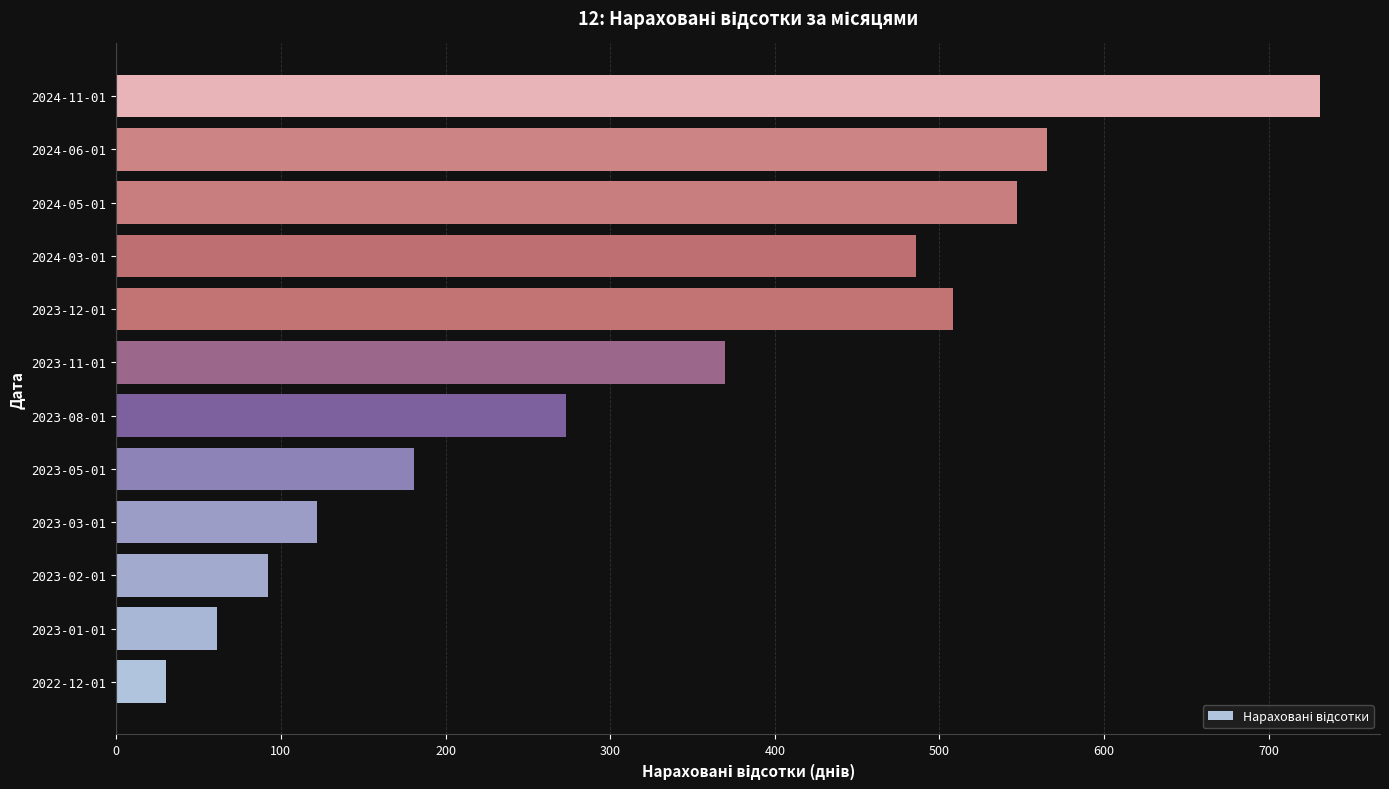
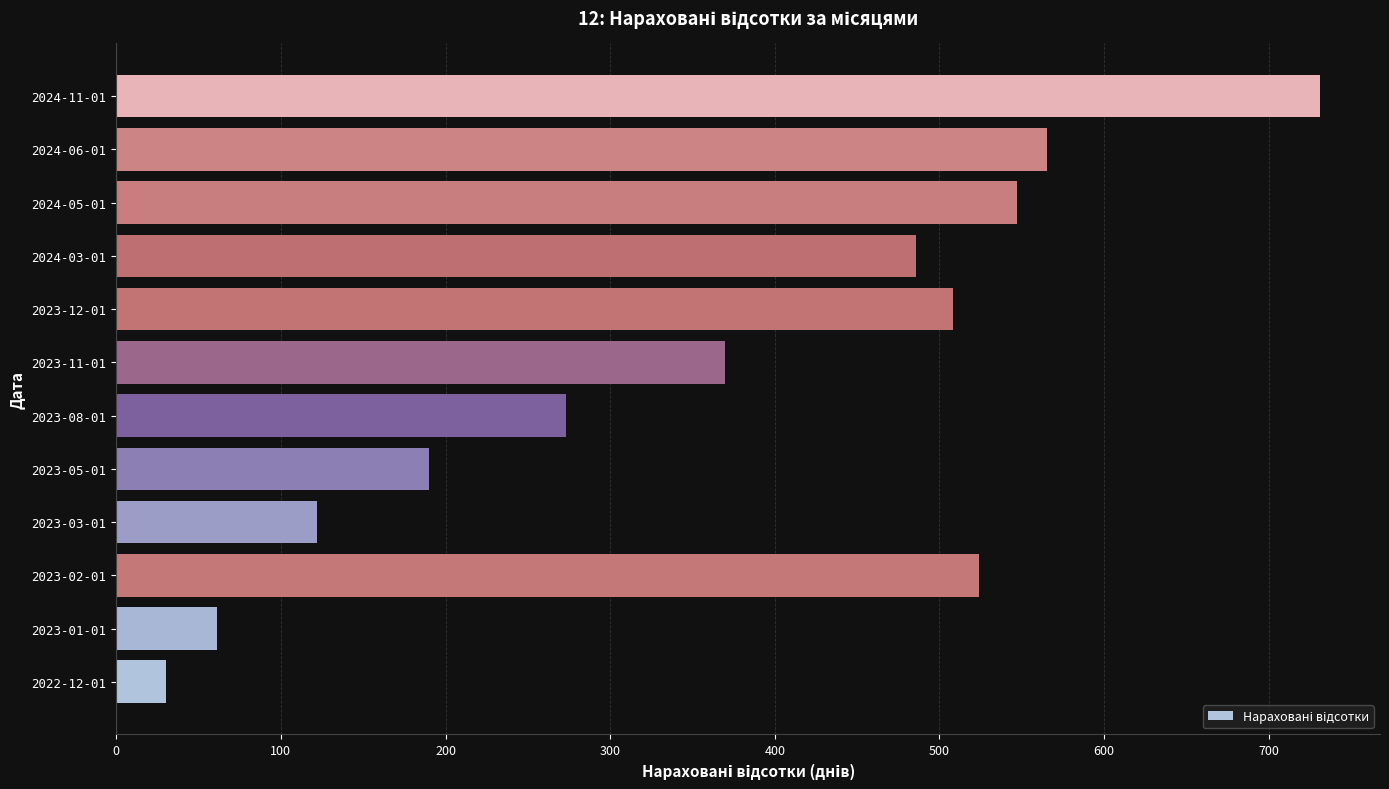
2023-05-01: 181 -> 190
2023-02-01: 92 -> 524
